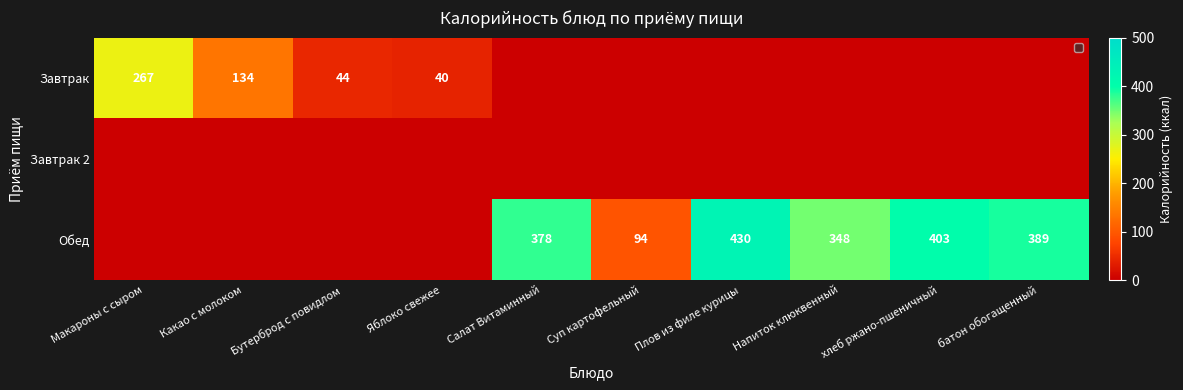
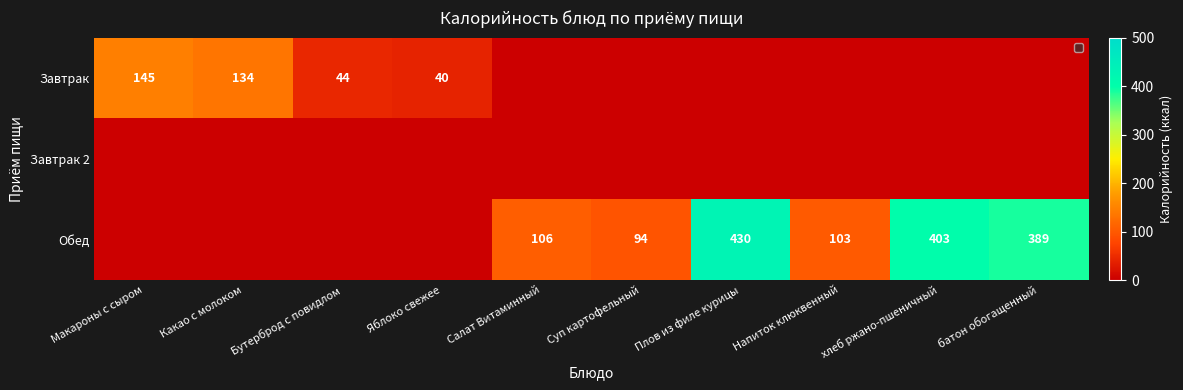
Завтрак, Макароны с сыром: 267 -> 145
Обед, Салат Витаминный: 378 -> 106
Обед, Напиток клюквенный: 348 -> 103
